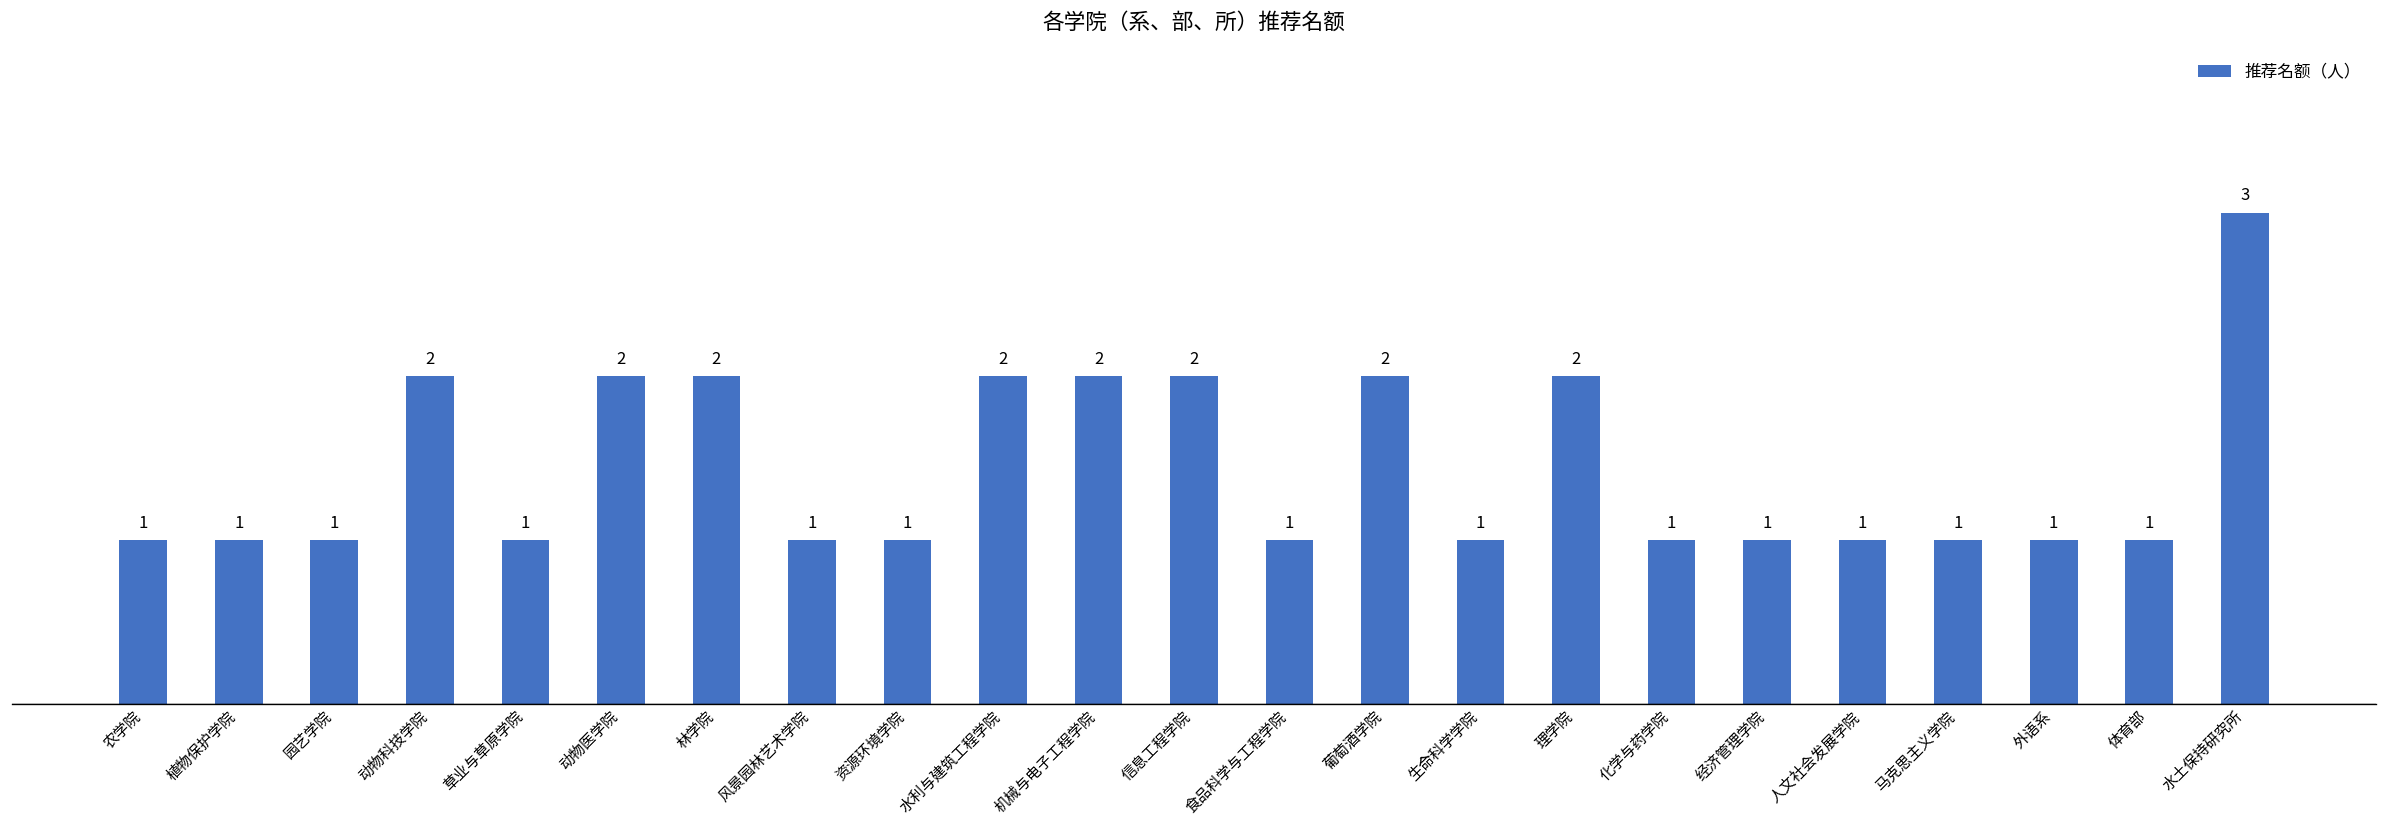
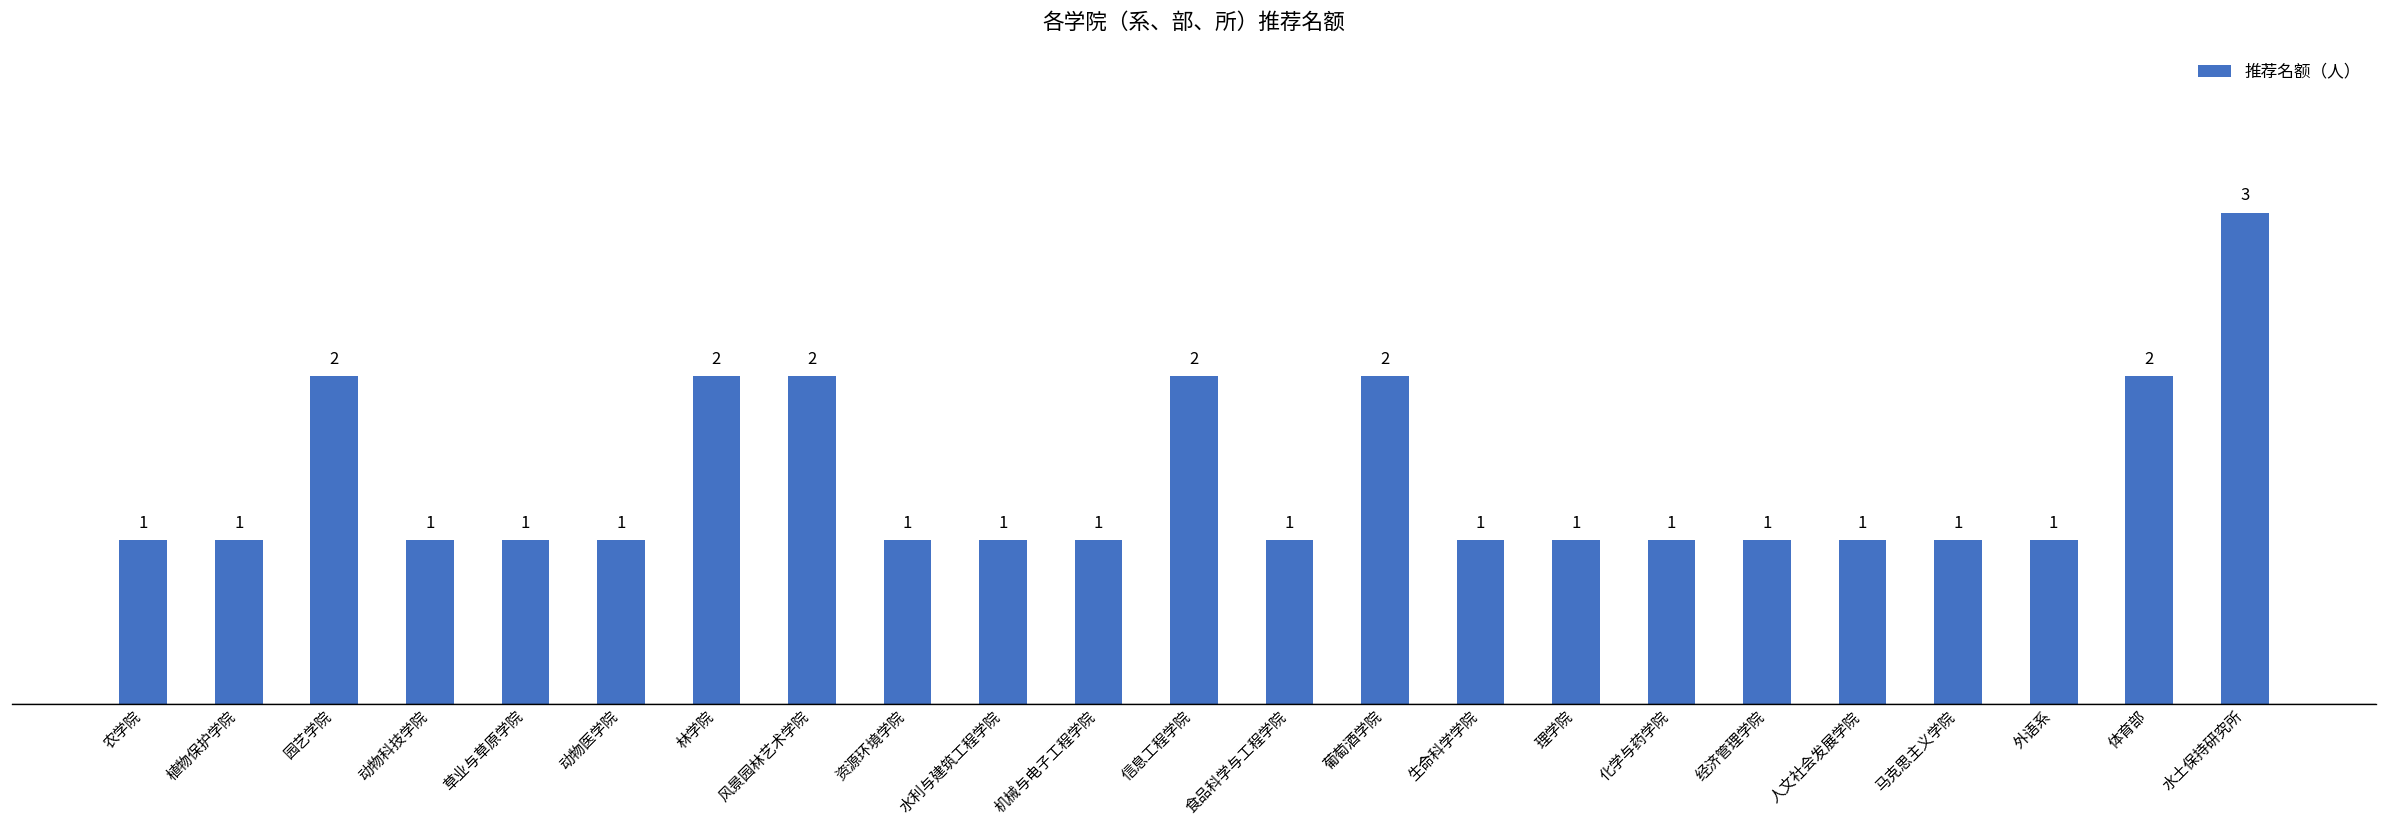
园艺学院: 1 -> 2
动物科技学院: 2 -> 1
动物医学院: 2 -> 1
风景园林艺术学院: 1 -> 2
水利与建筑工程学院: 2 -> 1
机械与电子工程学院: 2 -> 1
理学院: 2 -> 1
体育部: 1 -> 2
